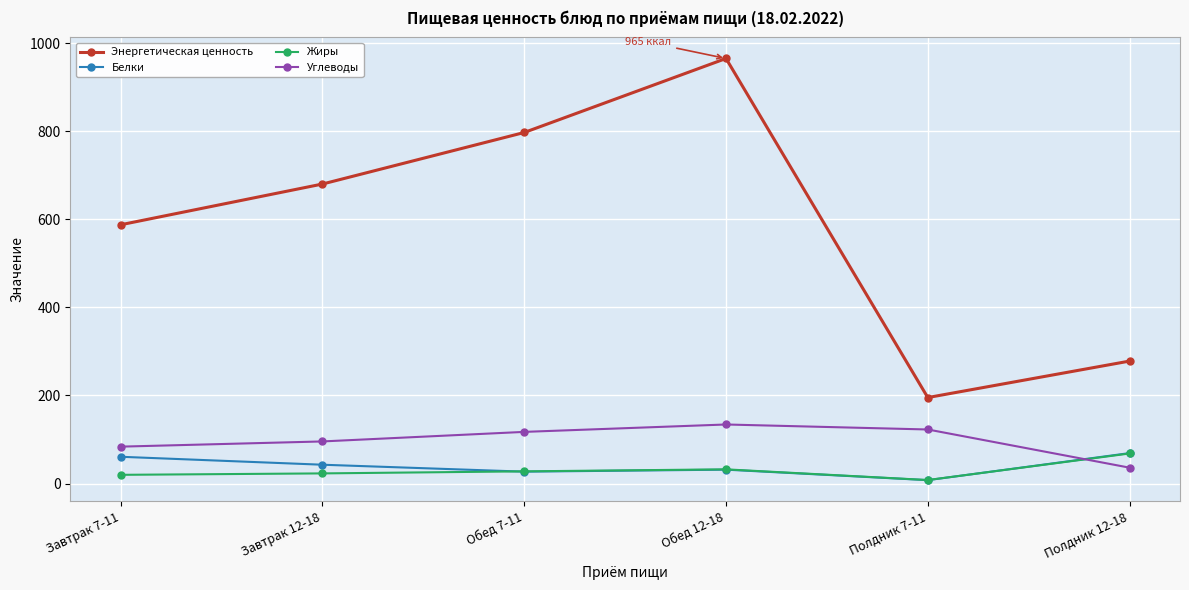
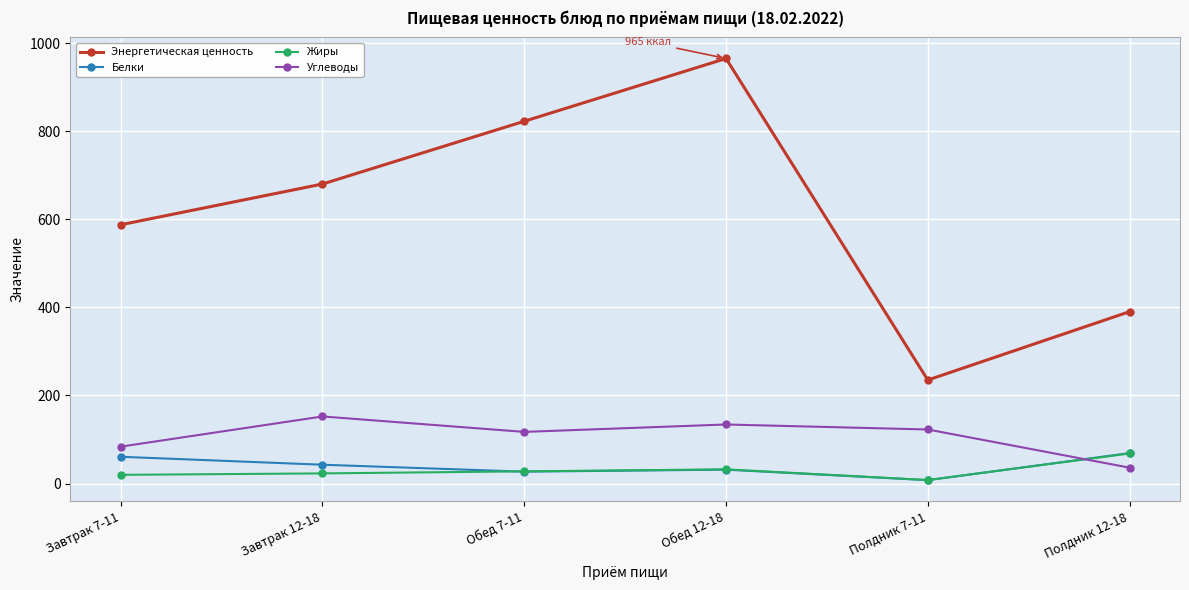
Углеводы, Завтрак 12-18: 100 -> 150
Энергетическая ценность, Обед 7-11: 800 -> 820
Энергетическая ценность, Полдник 7-11: 200 -> 240
Энергетическая ценность, Полдник 12-18: 280 -> 390
